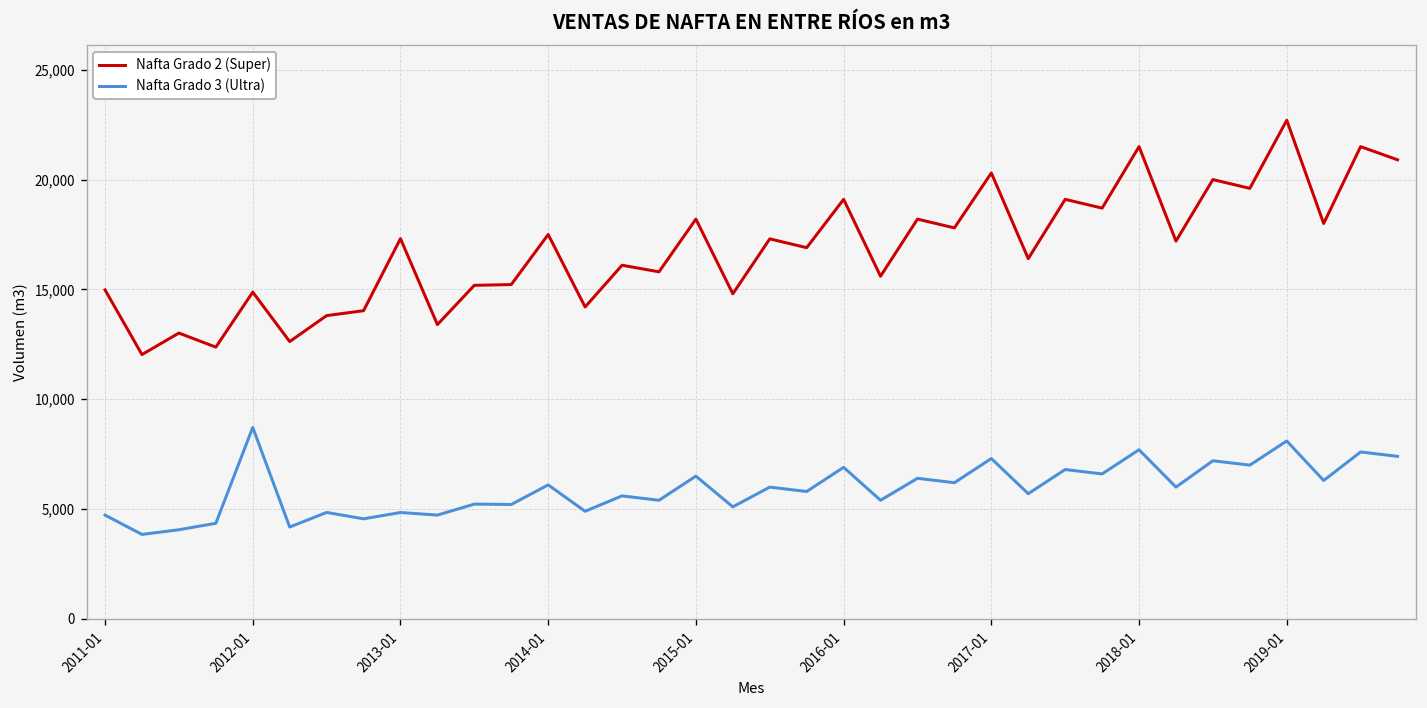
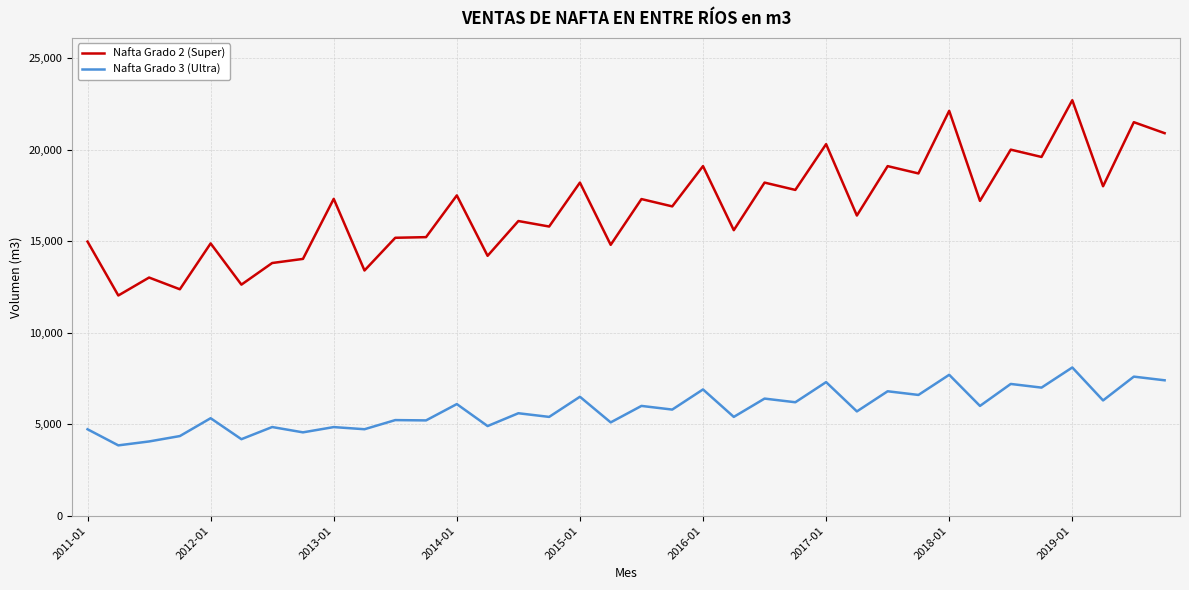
Nafta Grado 3 (Ultra), 2012-01: 8,700 -> 5,300
Nafta Grado 2 (Super), 2018-01: 21,500 -> 22,100
